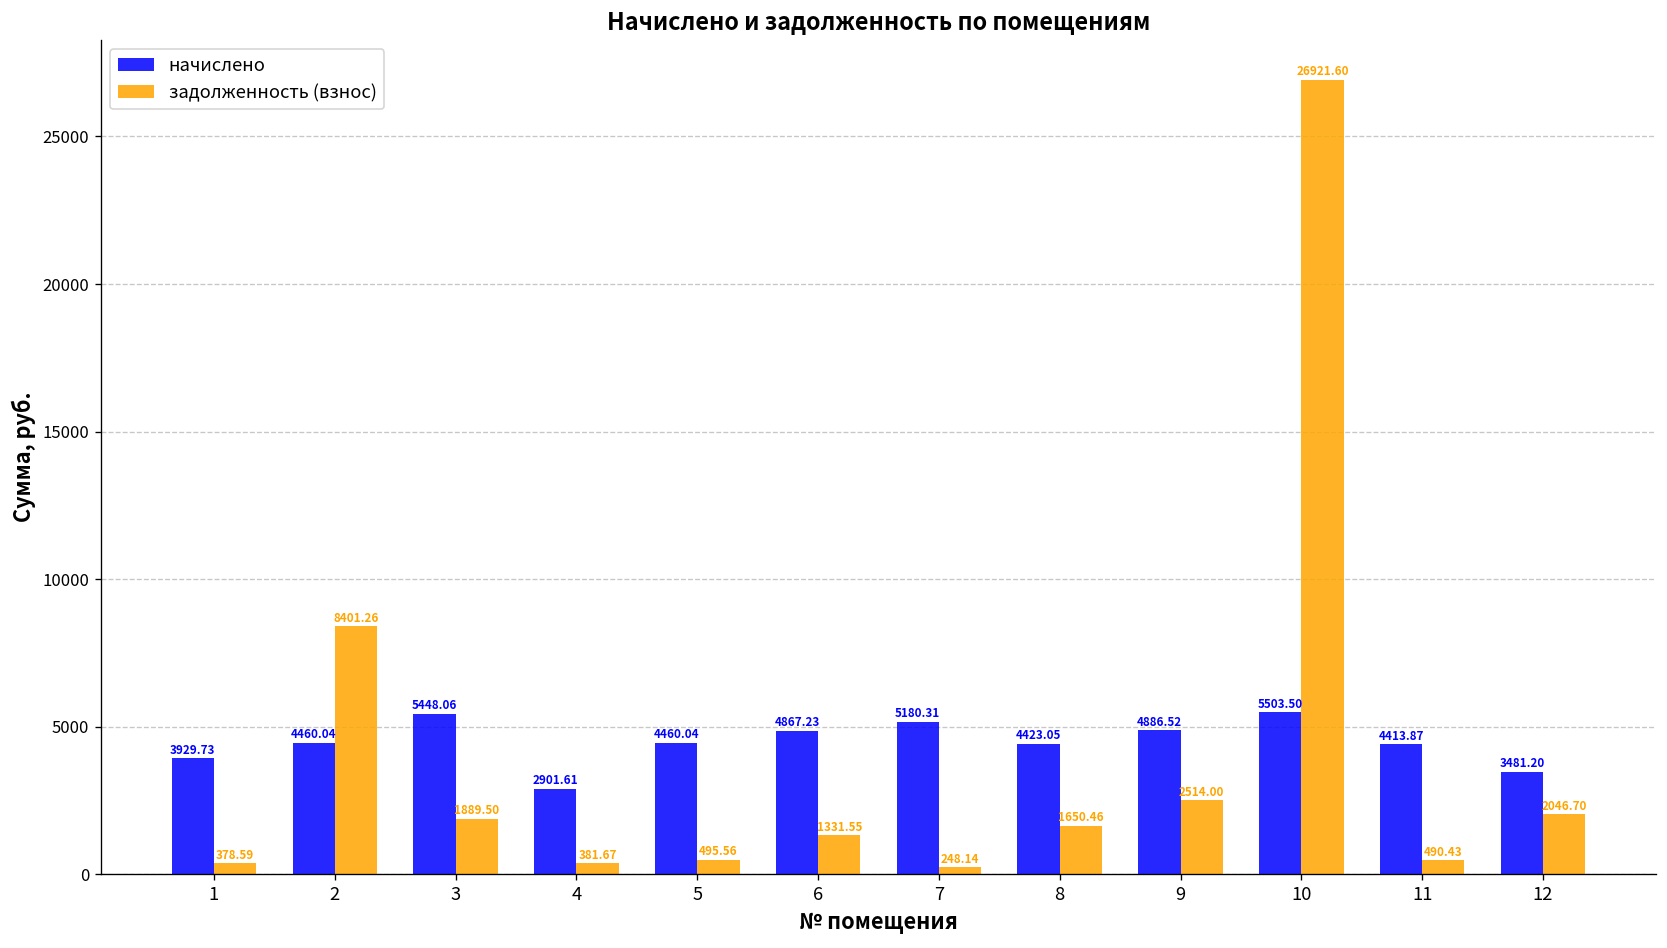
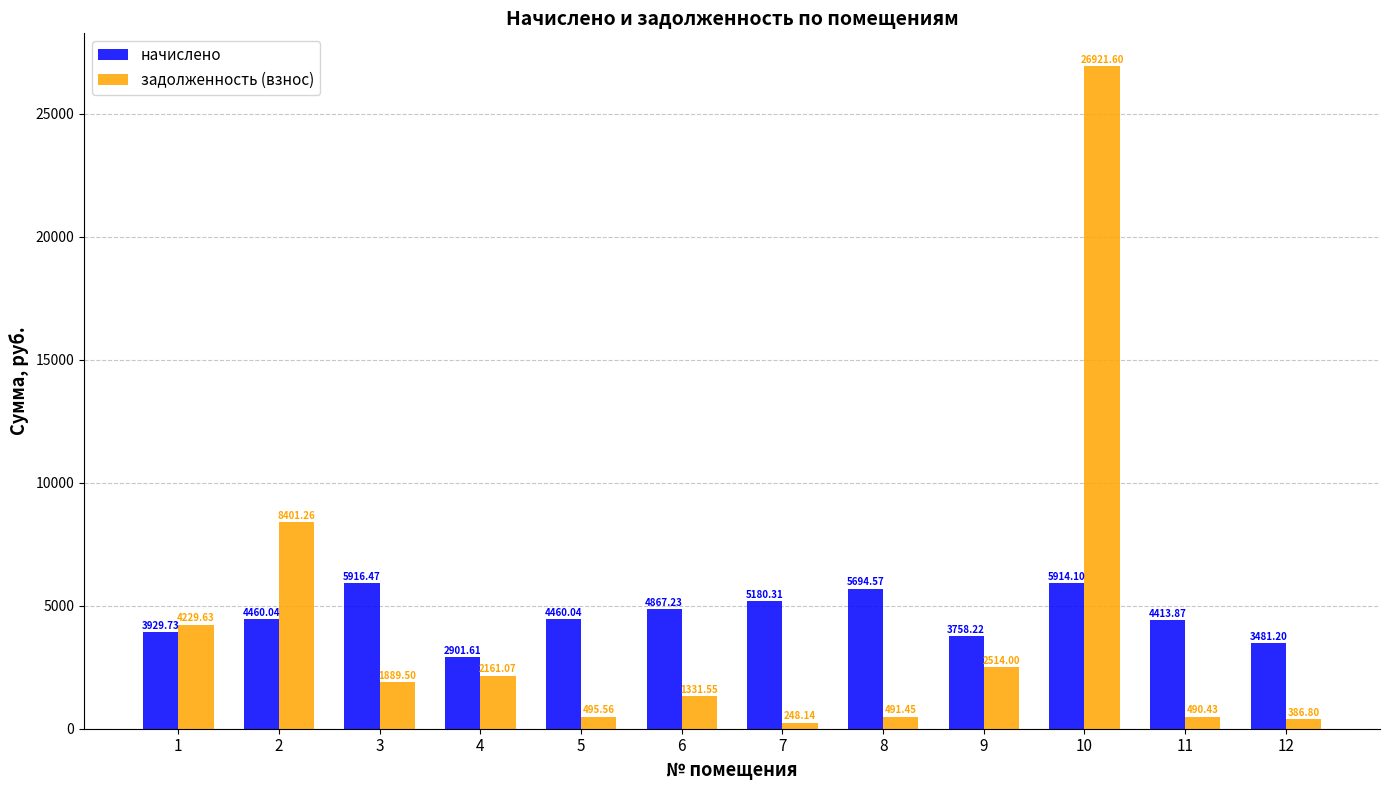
задолженность (взнос), 1: 378.59 -> 4229.63
начислено, 3: 5448.06 -> 5916.47
задолженность (взнос), 4: 381.67 -> 2161.07
начислено, 8: 4423.05 -> 5694.57
задолженность (взнос), 8: 1650.46 -> 491.45
начислено, 9: 4886.52 -> 3758.22
начислено, 10: 5503.50 -> 5914.10
задолженность (взнос), 12: 2046.70 -> 386.80
